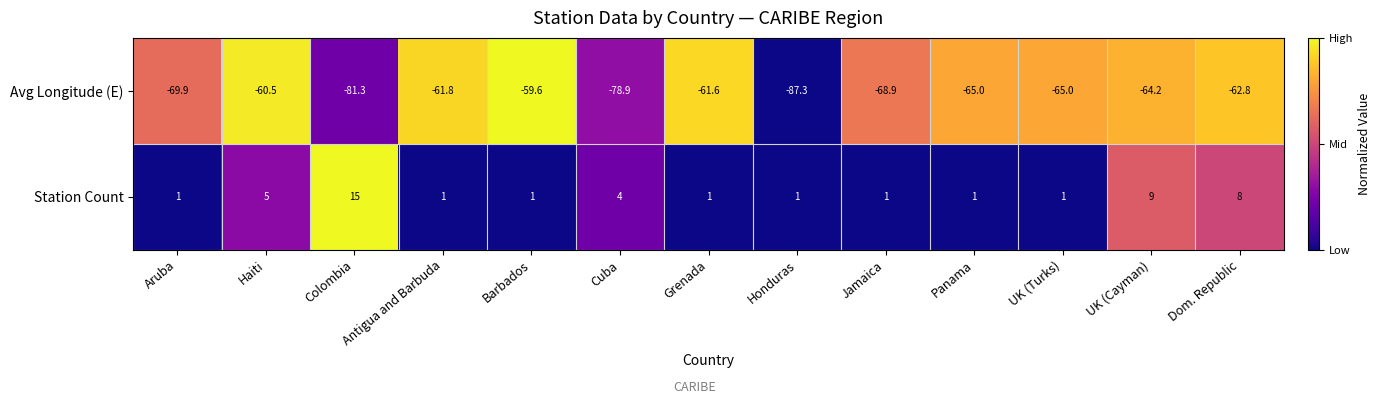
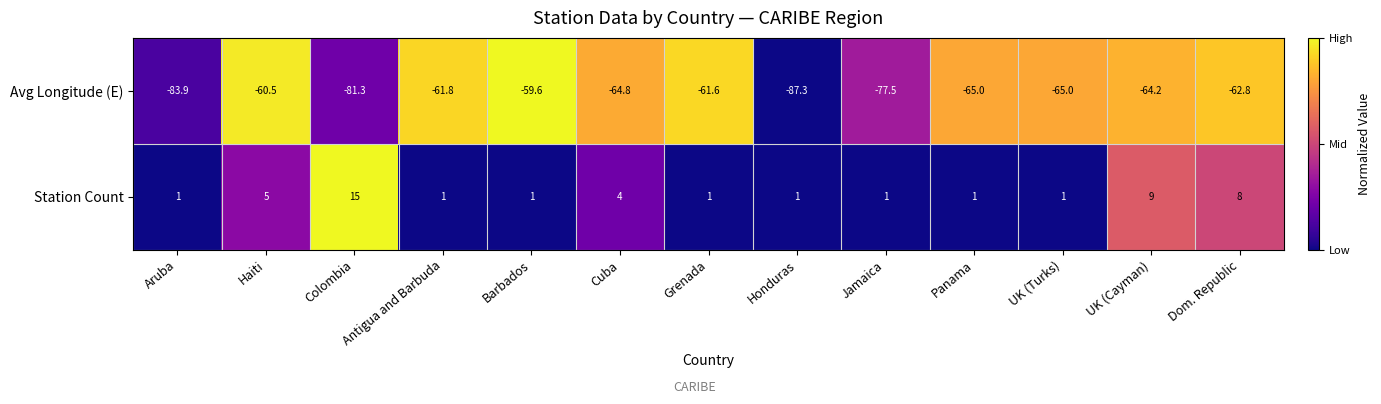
Avg Longitude (E), Aruba: -69.9 -> -83.9
Avg Longitude (E), Cuba: -78.9 -> -64.8
Avg Longitude (E), Jamaica: -68.9 -> -77.5
